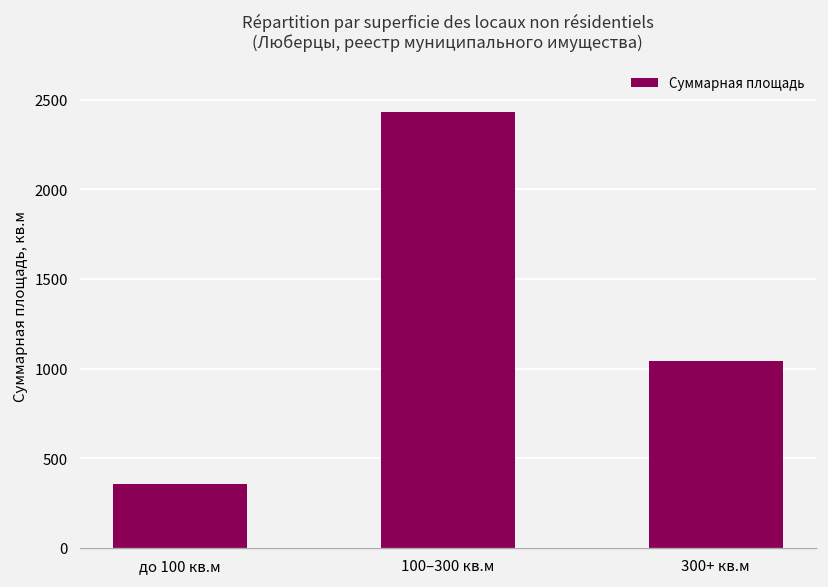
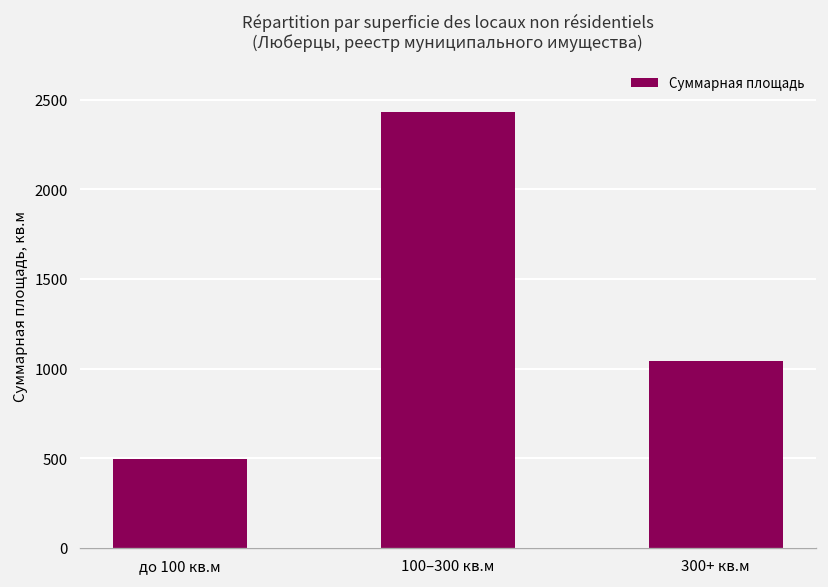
до 100 кв.м: 350 -> 490
